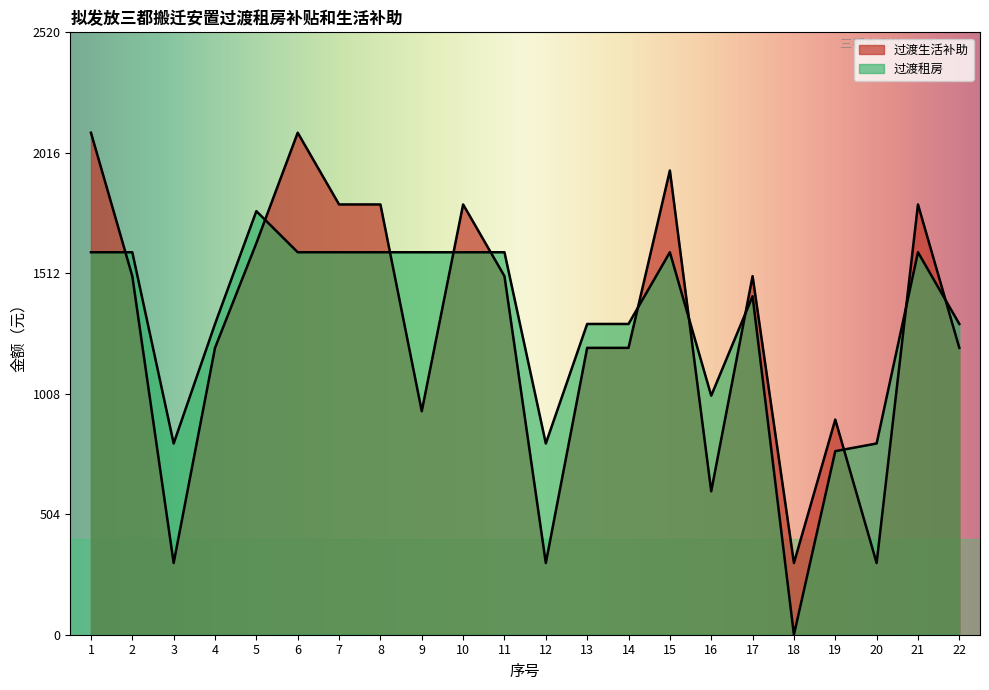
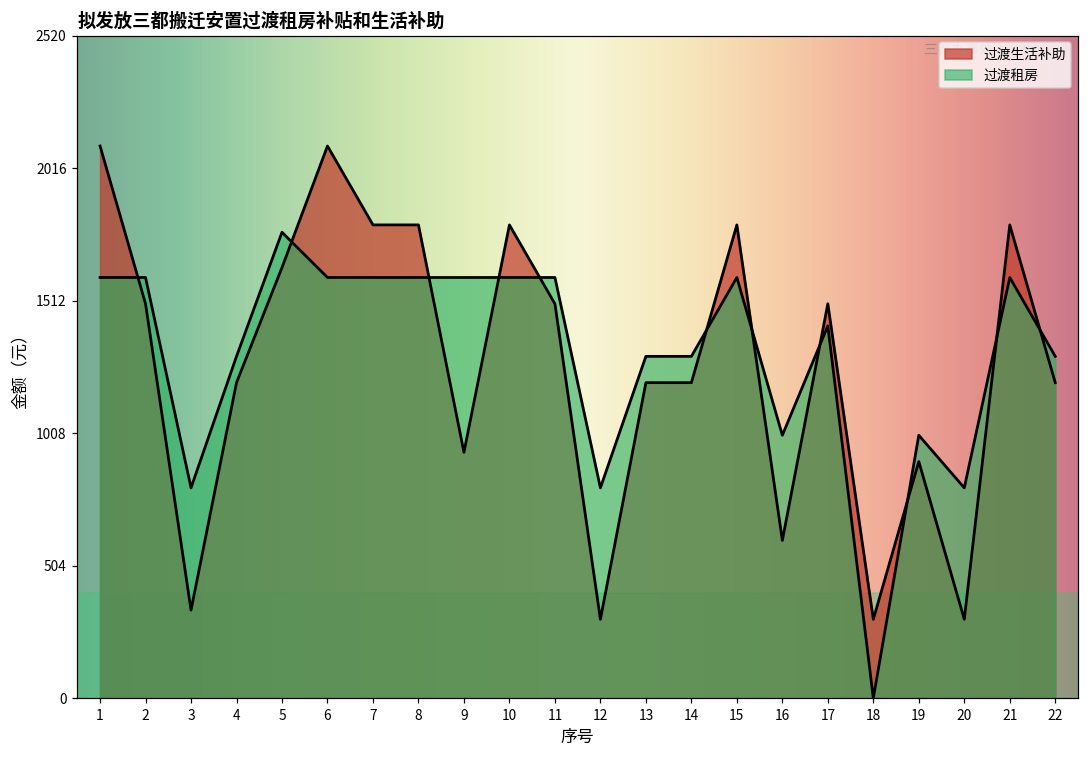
过渡生活补助, 3: 300 -> 340
过渡生活补助, 15: 1940 -> 1800
过渡租房, 19: 770 -> 1000
